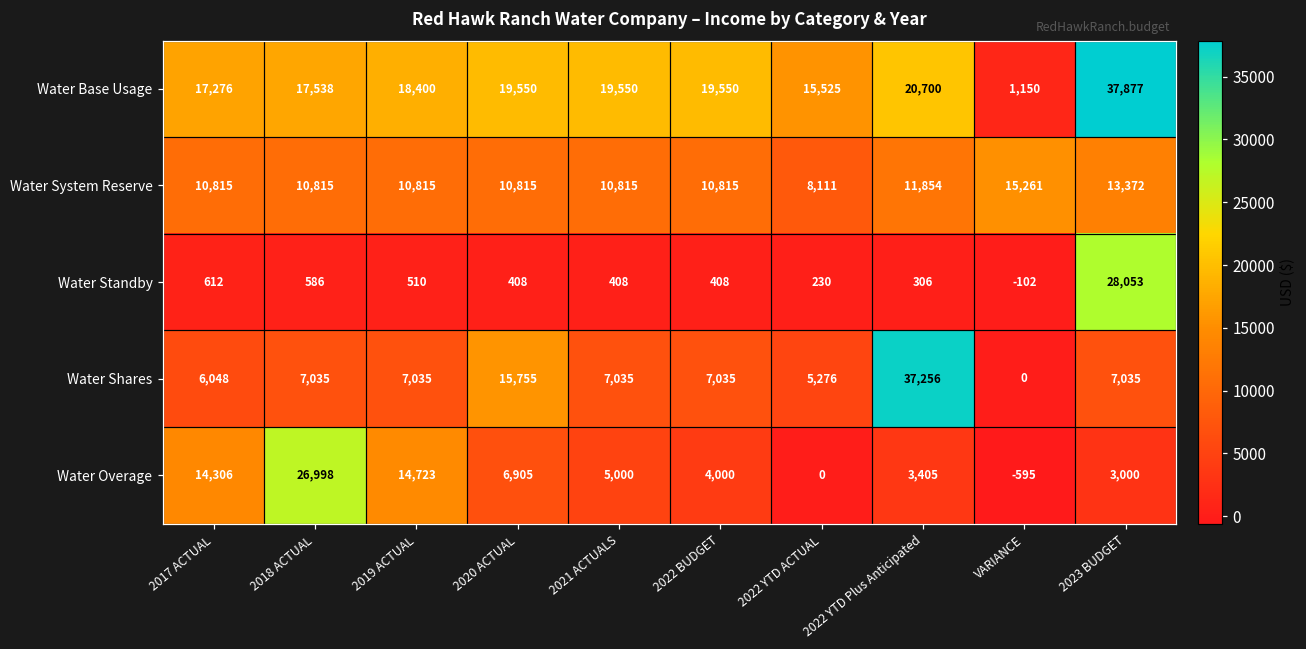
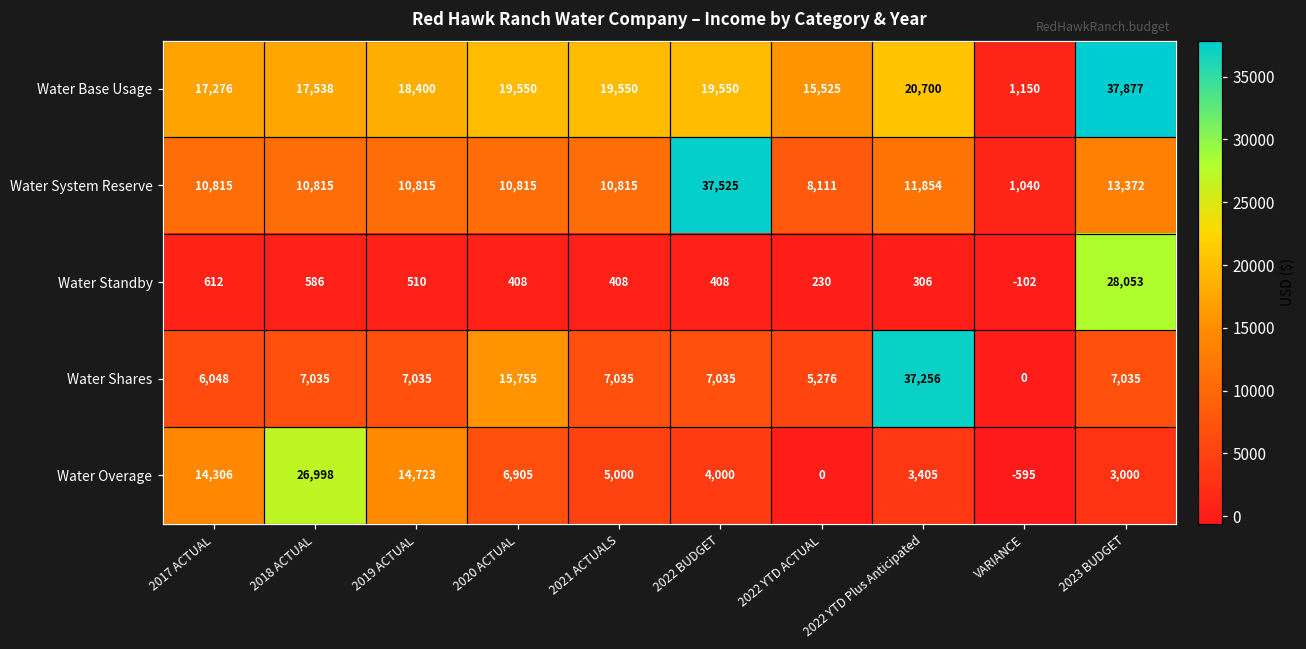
Water System Reserve, 2022 BUDGET: 10,815 -> 37,525
Water System Reserve, VARIANCE: 15,261 -> 1,040
